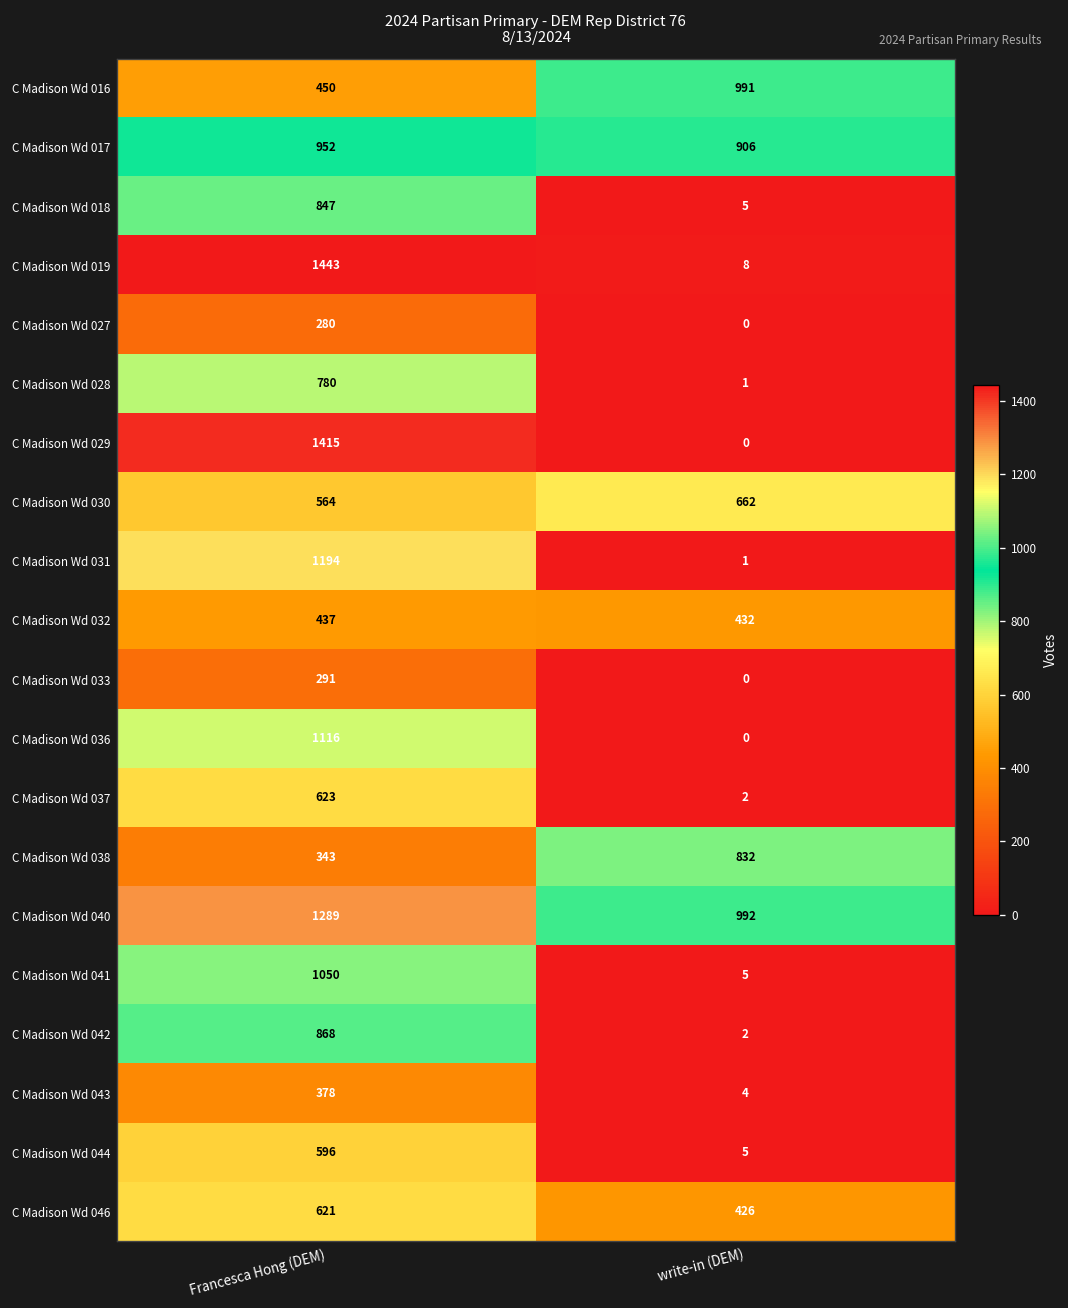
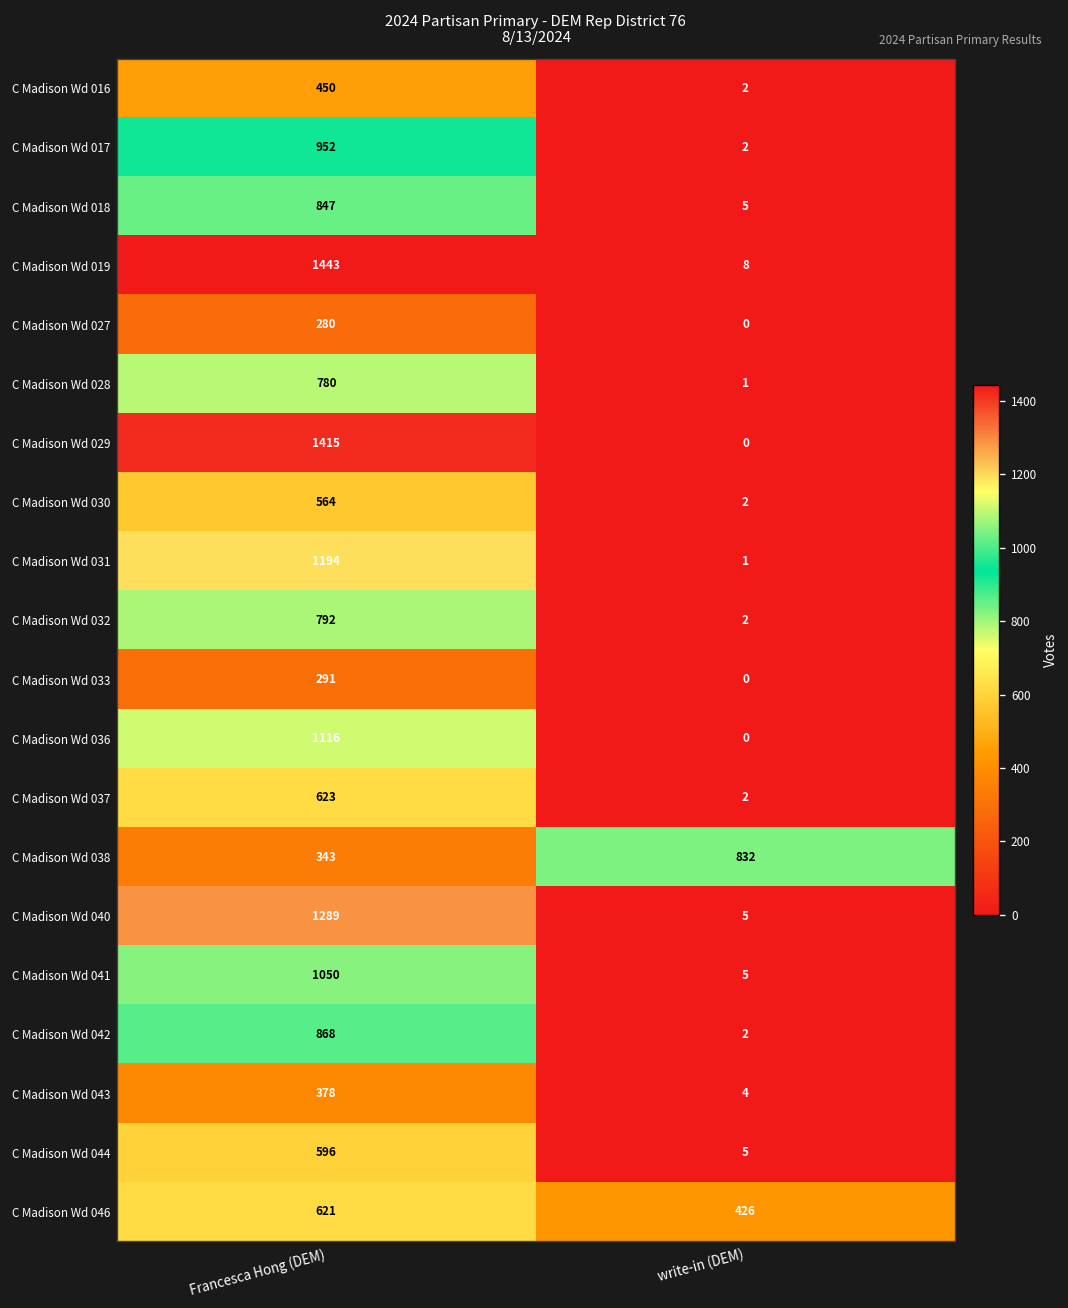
C Madison Wd 016, write-in (DEM): 991 -> 2
C Madison Wd 017, write-in (DEM): 906 -> 2
C Madison Wd 030, write-in (DEM): 662 -> 2
C Madison Wd 032, Francesca Hong (DEM): 437 -> 792
C Madison Wd 032, write-in (DEM): 432 -> 2
C Madison Wd 040, write-in (DEM): 992 -> 5
